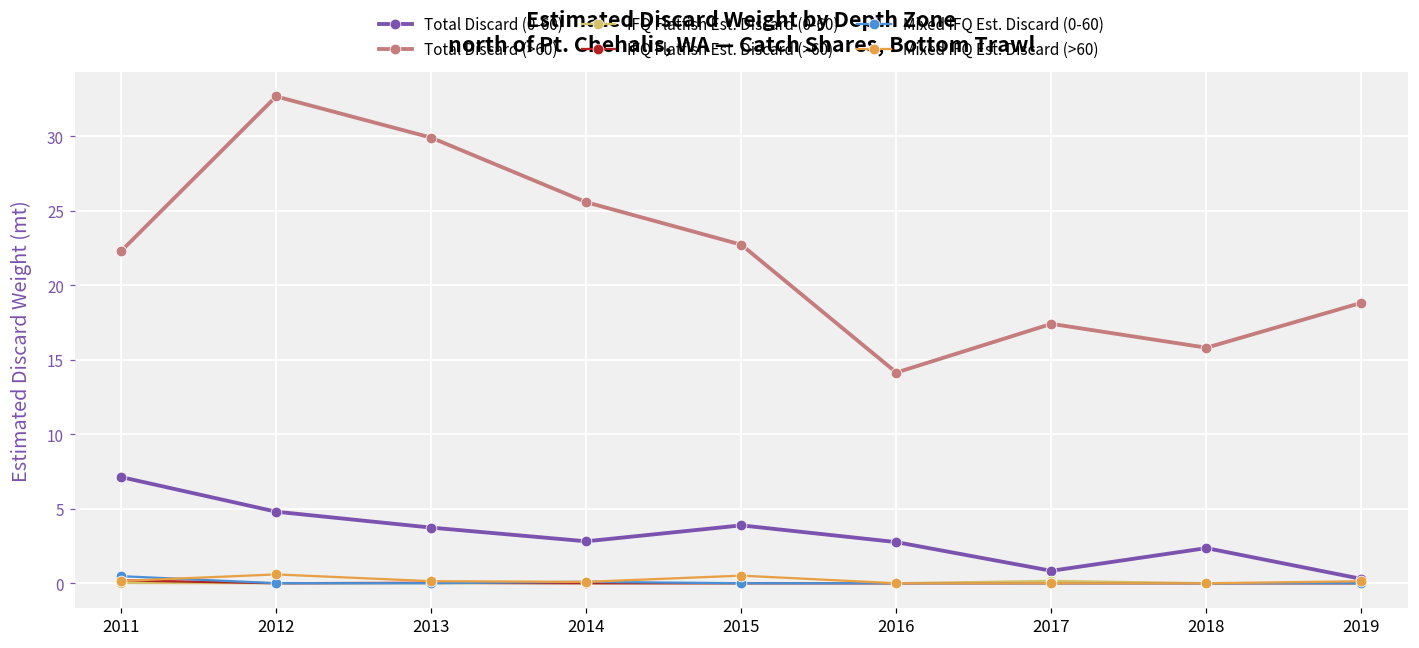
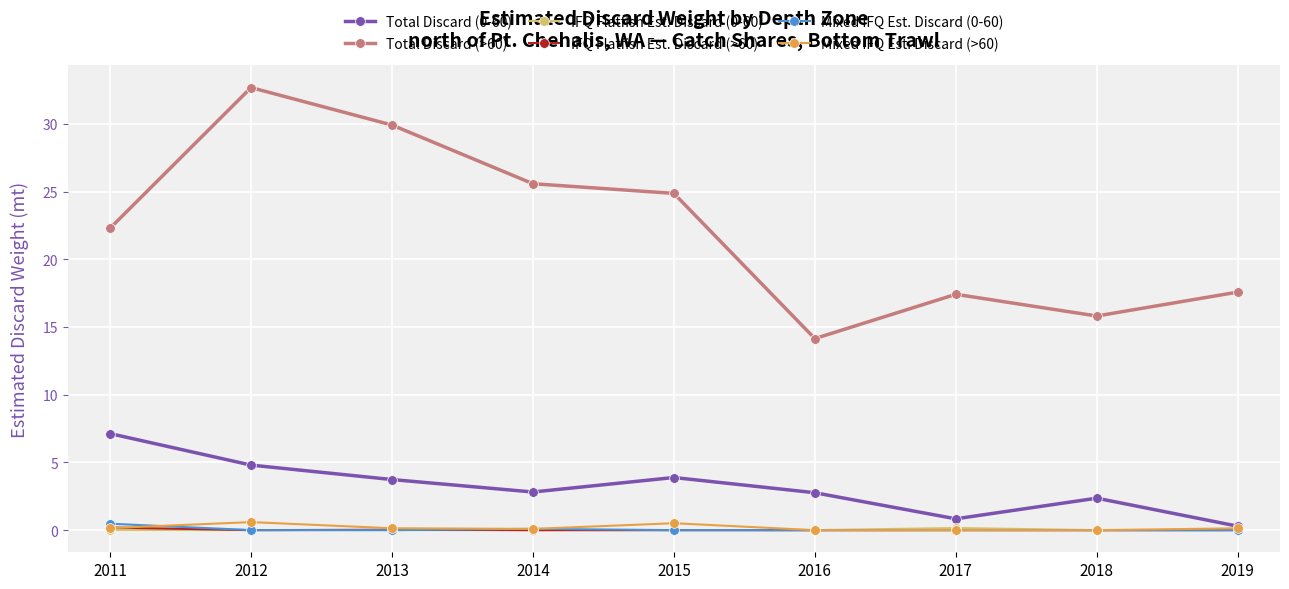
Total Discard (>60), 2015: 22.7 -> 24.9
Total Discard (>60), 2019: 18.8 -> 17.6
